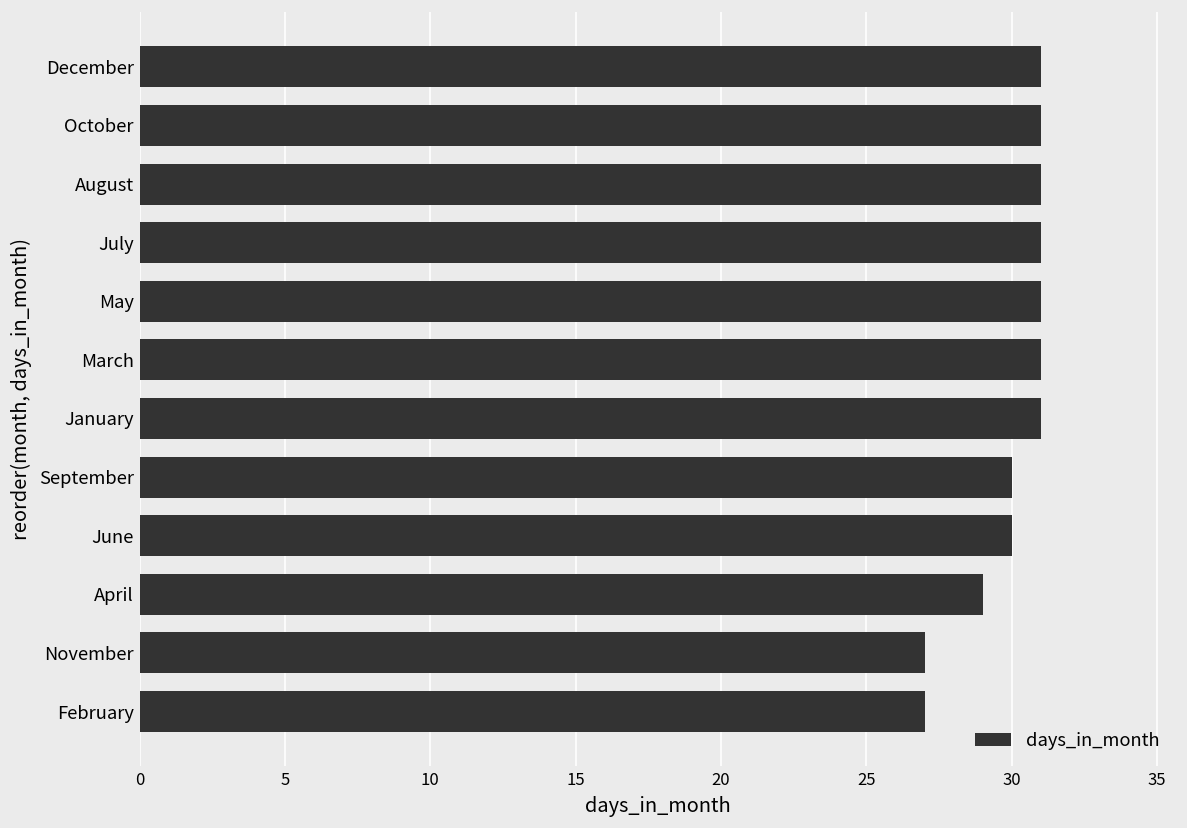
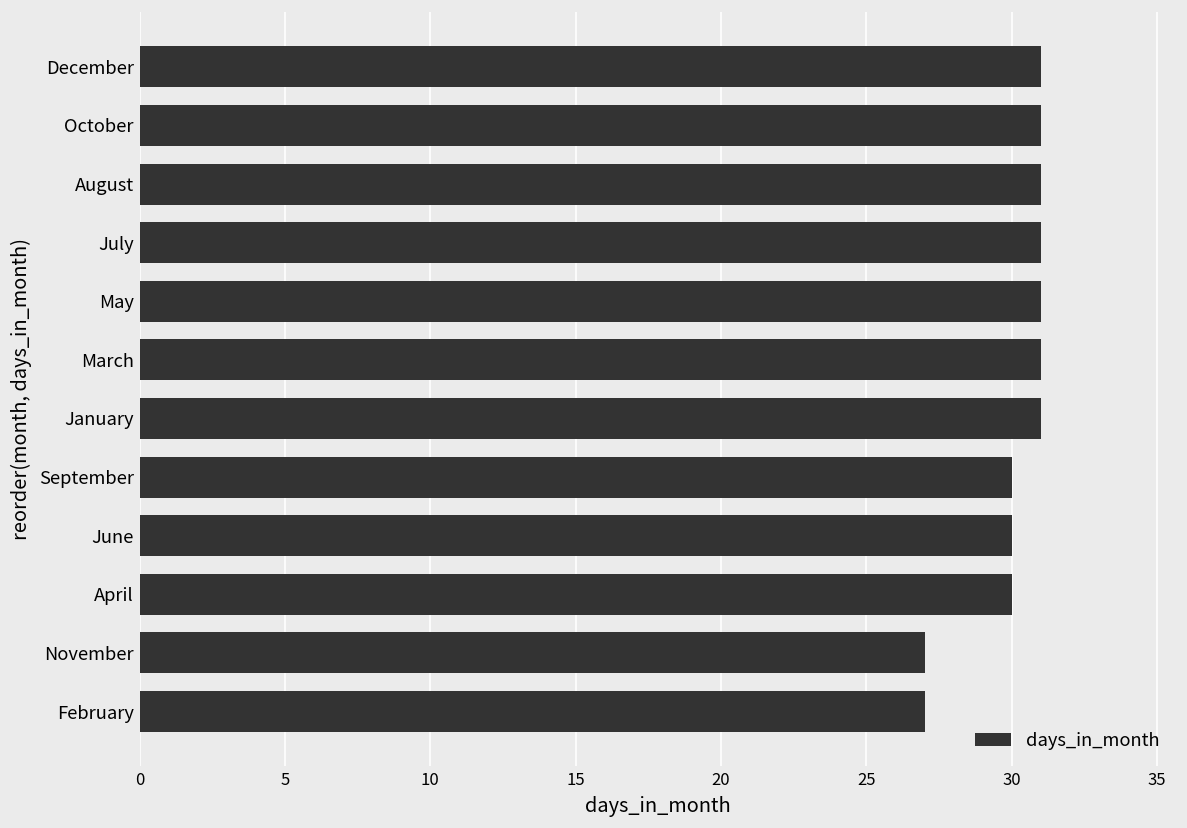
April: 29 -> 30
